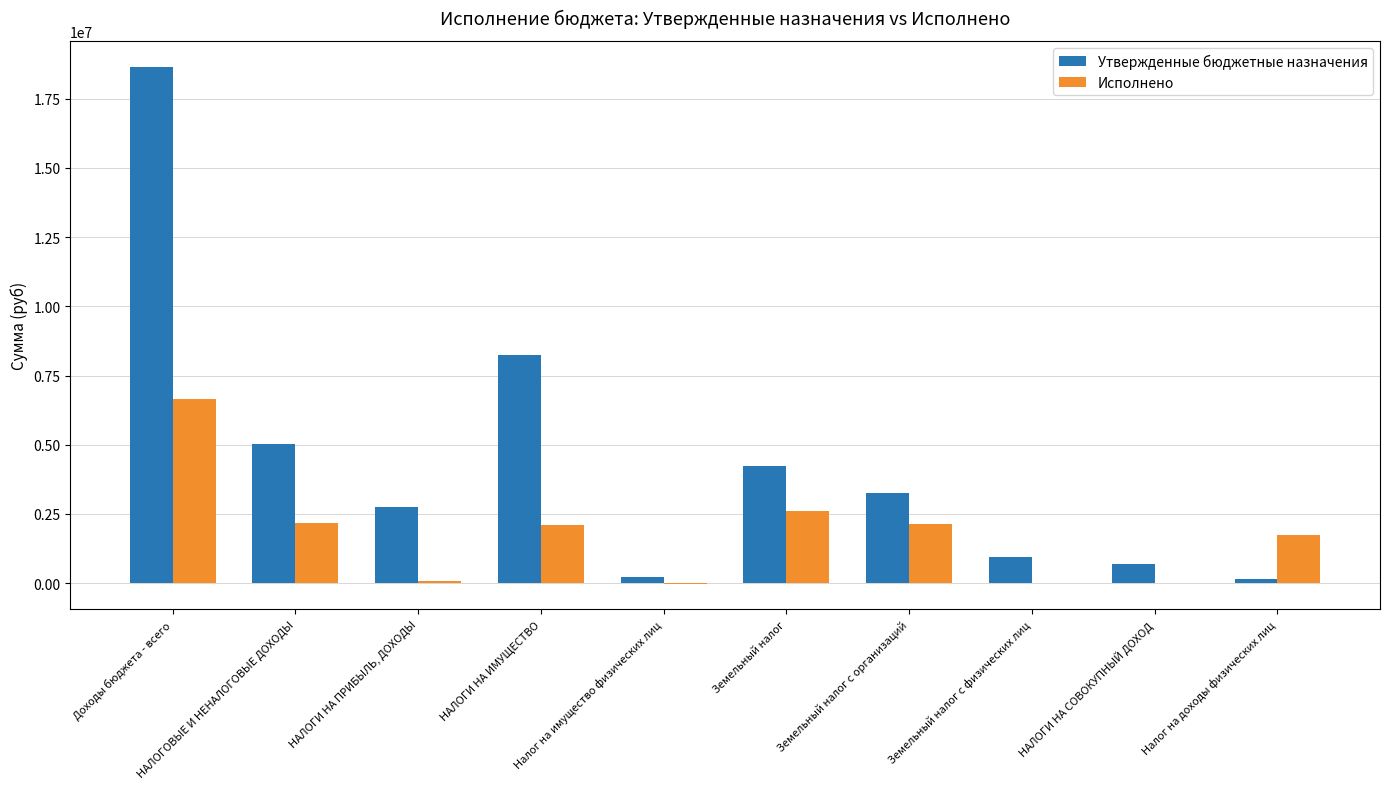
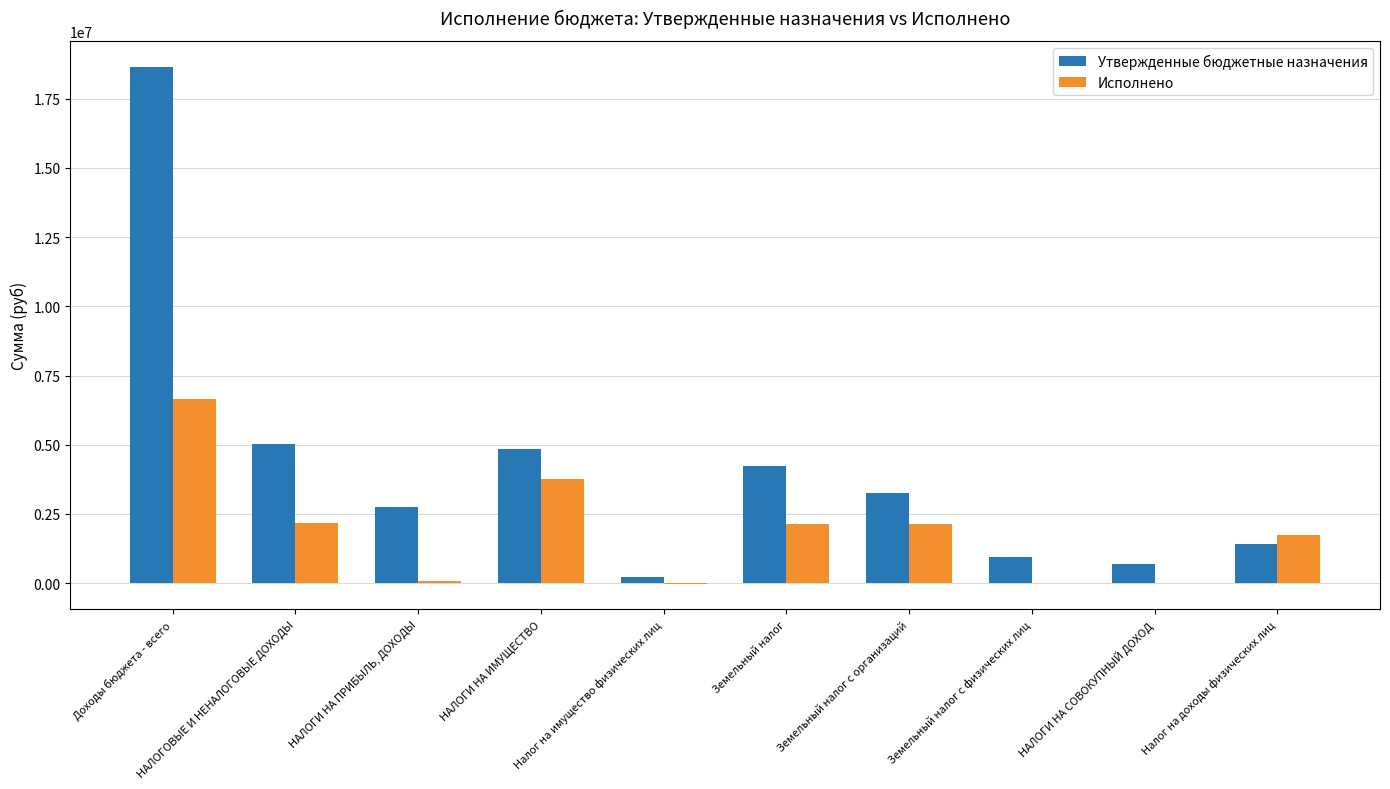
Утвержденные бюджетные назначения, НАЛОГИ НА ИМУЩЕСТВО: 8200000 -> 4800000
Исполнено, НАЛОГИ НА ИМУЩЕСТВО: 2100000 -> 3800000
Исполнено, Земельный налог: 2600000 -> 2100000
Утвержденные бюджетные назначения, Налог на доходы физических лиц: 200000 -> 1400000
